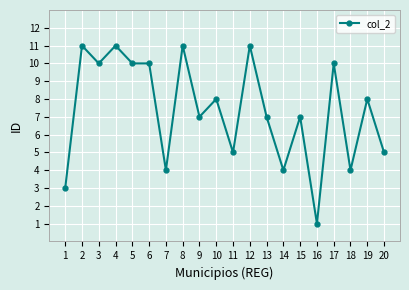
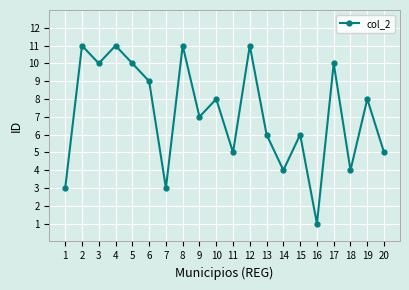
6: 10 -> 9
7: 4 -> 3
13: 7 -> 6
15: 7 -> 6
